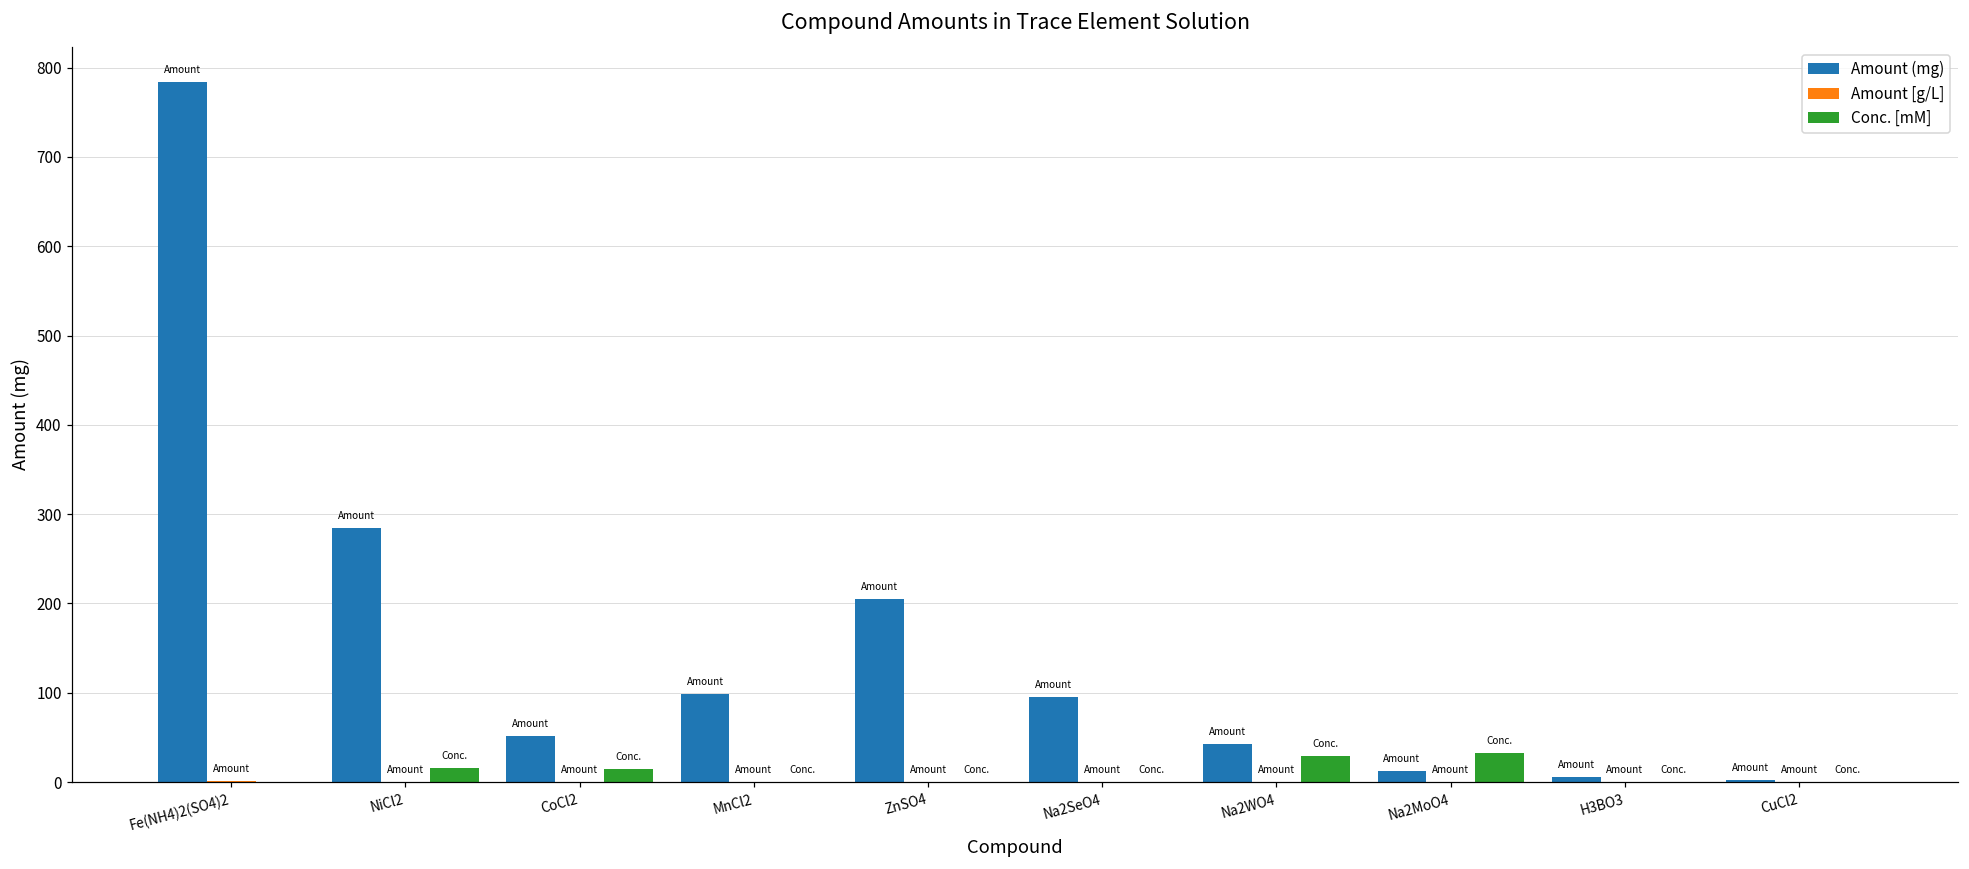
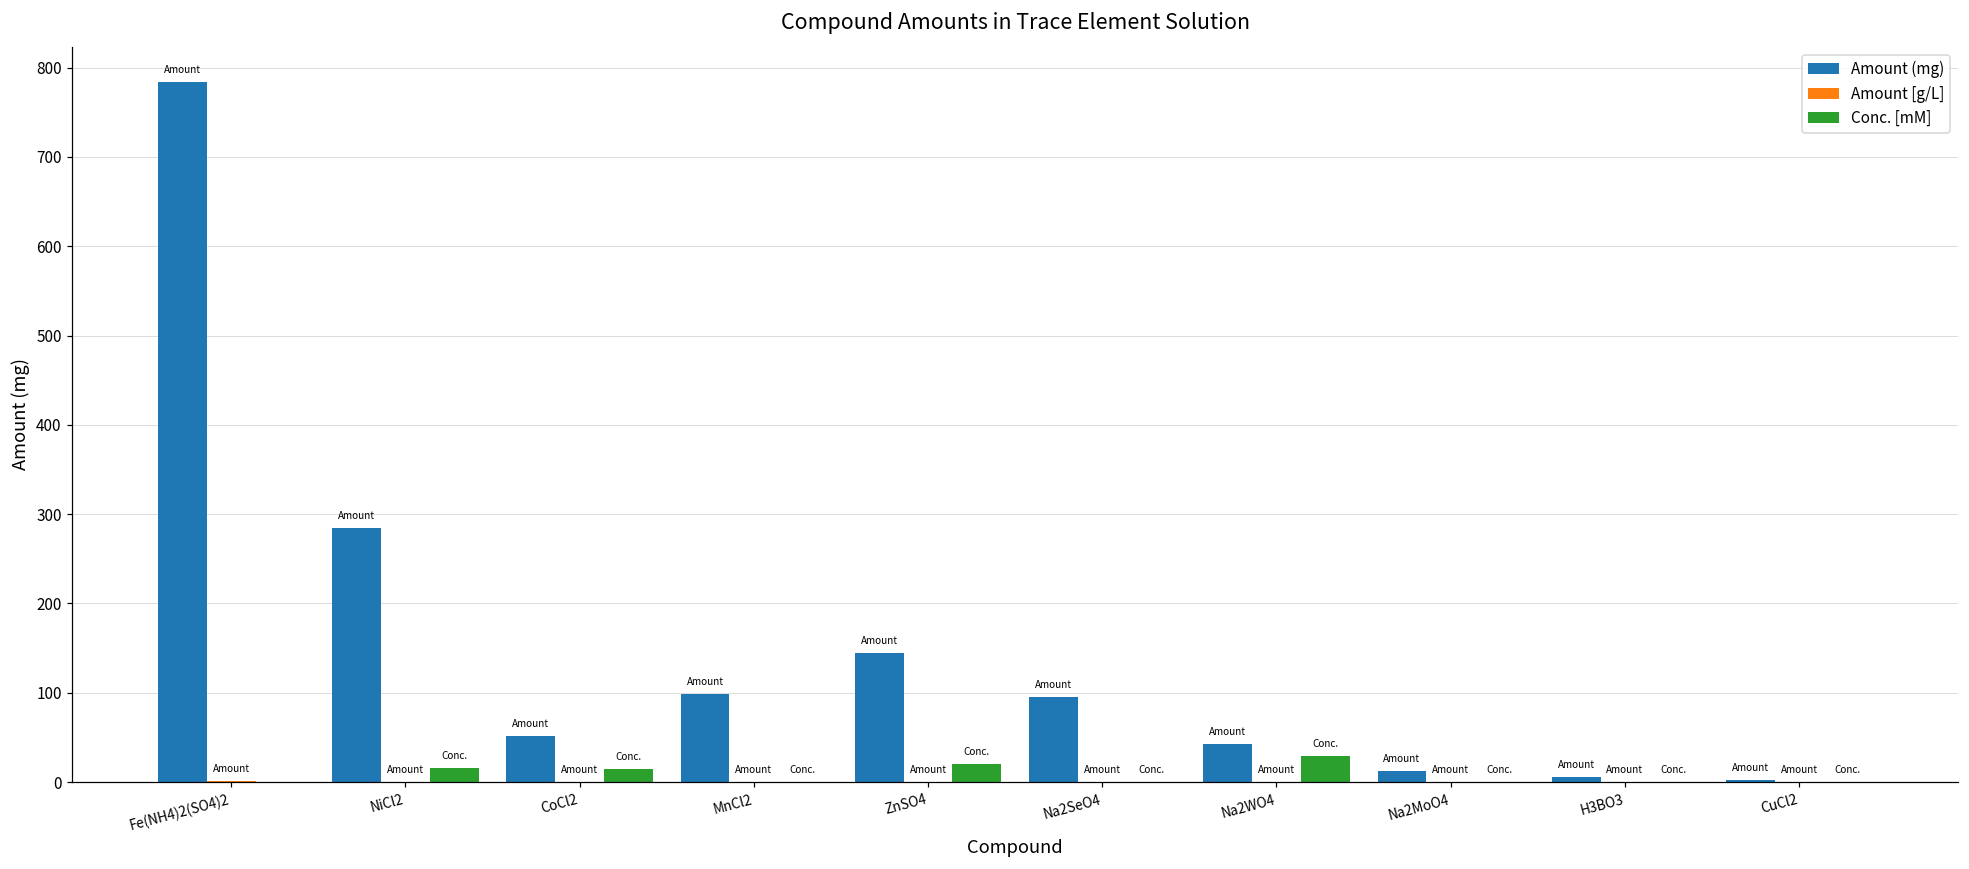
Amount (mg), ZnSO4: 210 -> 140
Conc. [mM], ZnSO4: 0 -> 20
Conc. [mM], Na2MoO4: 30 -> 0
